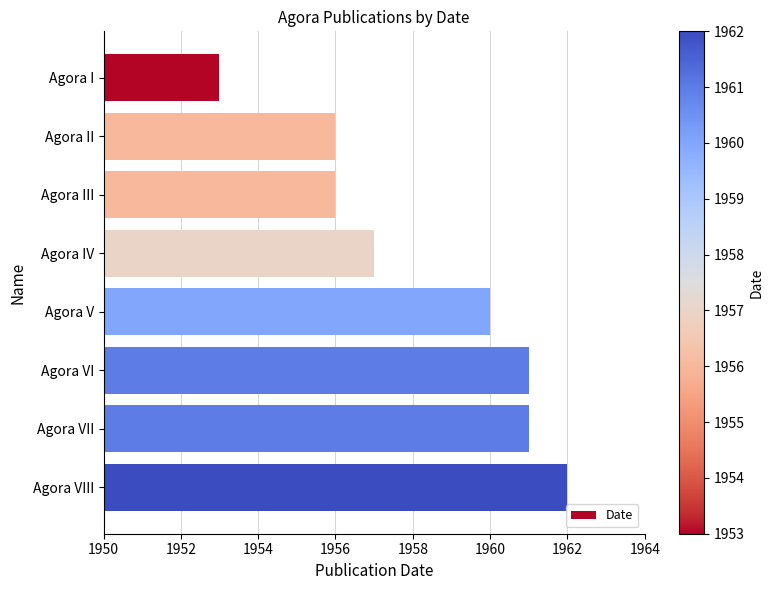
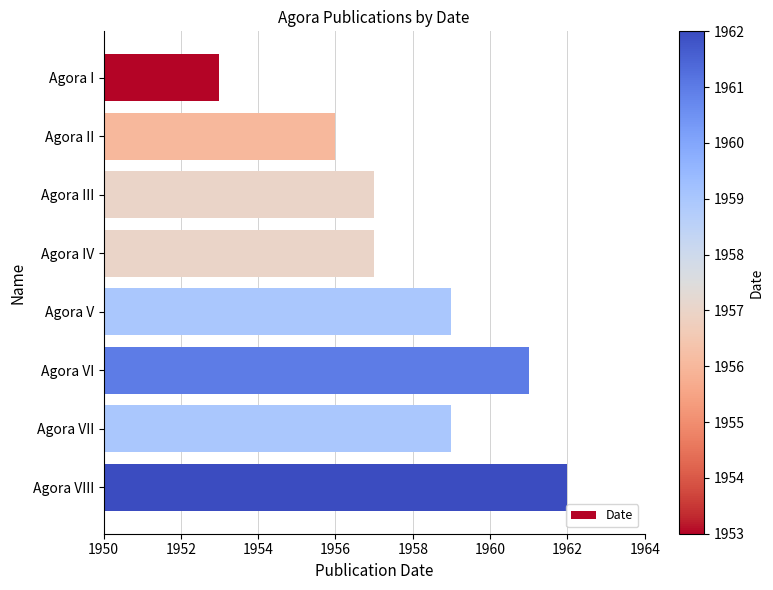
Agora III: 1956 -> 1957
Agora V: 1960 -> 1959
Agora VII: 1961 -> 1959
